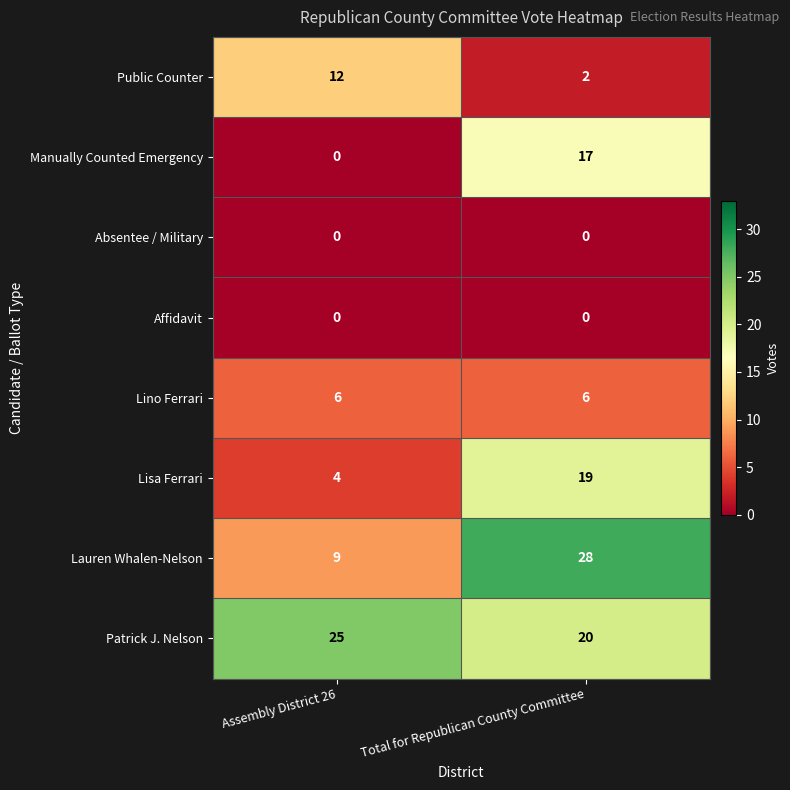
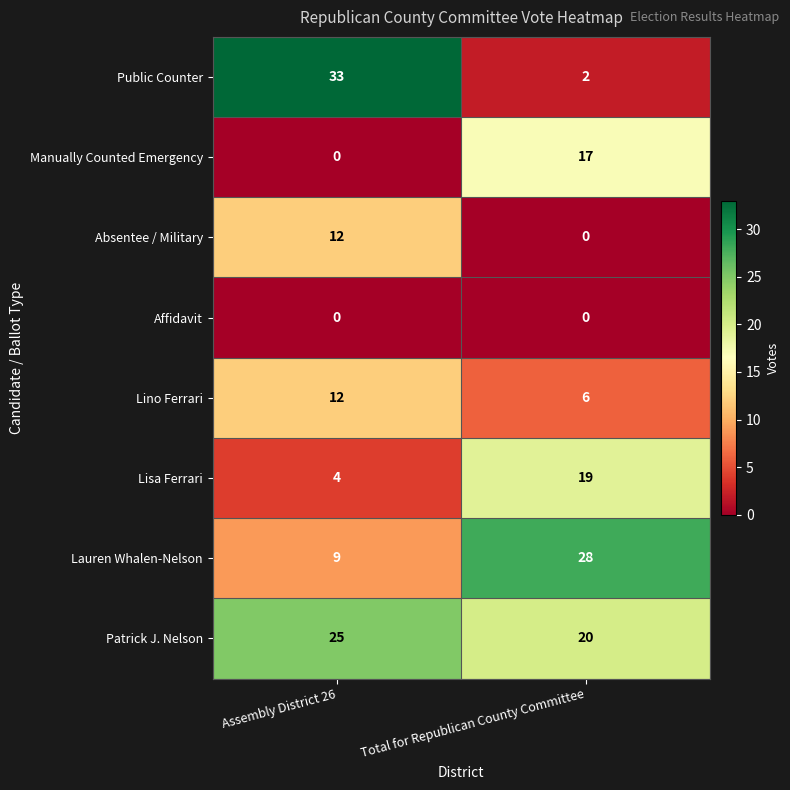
Public Counter, Assembly District 26: 12 -> 33
Absentee / Military, Assembly District 26: 0 -> 12
Lino Ferrari, Assembly District 26: 6 -> 12
